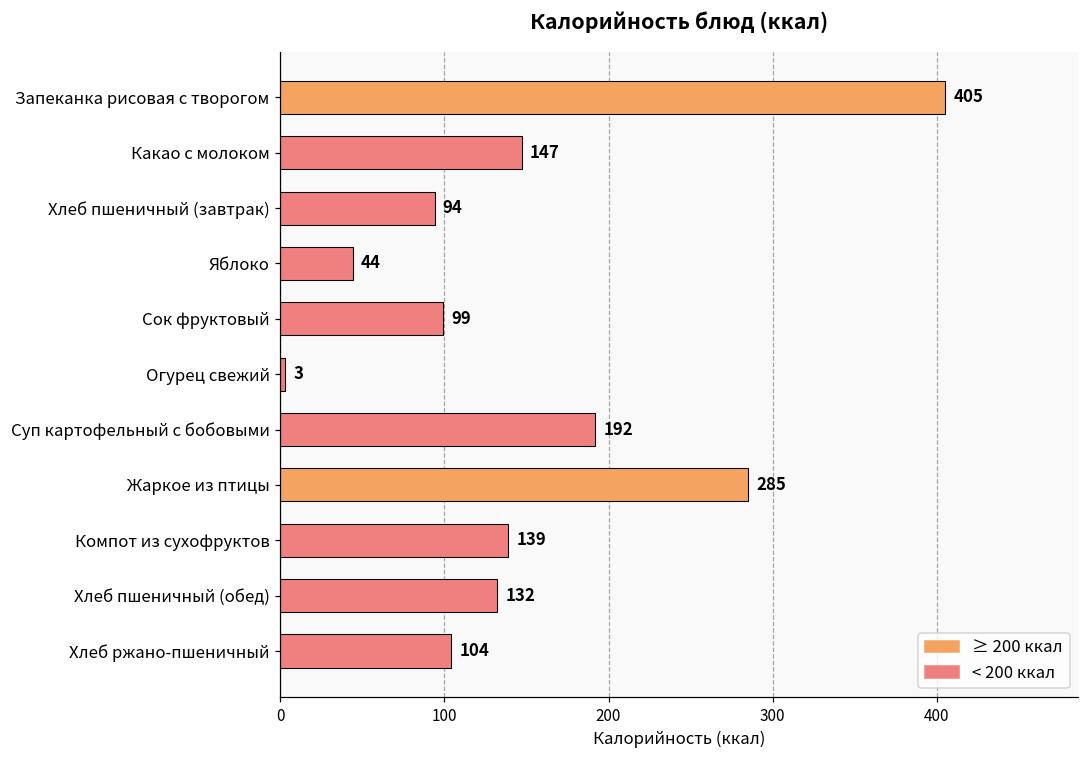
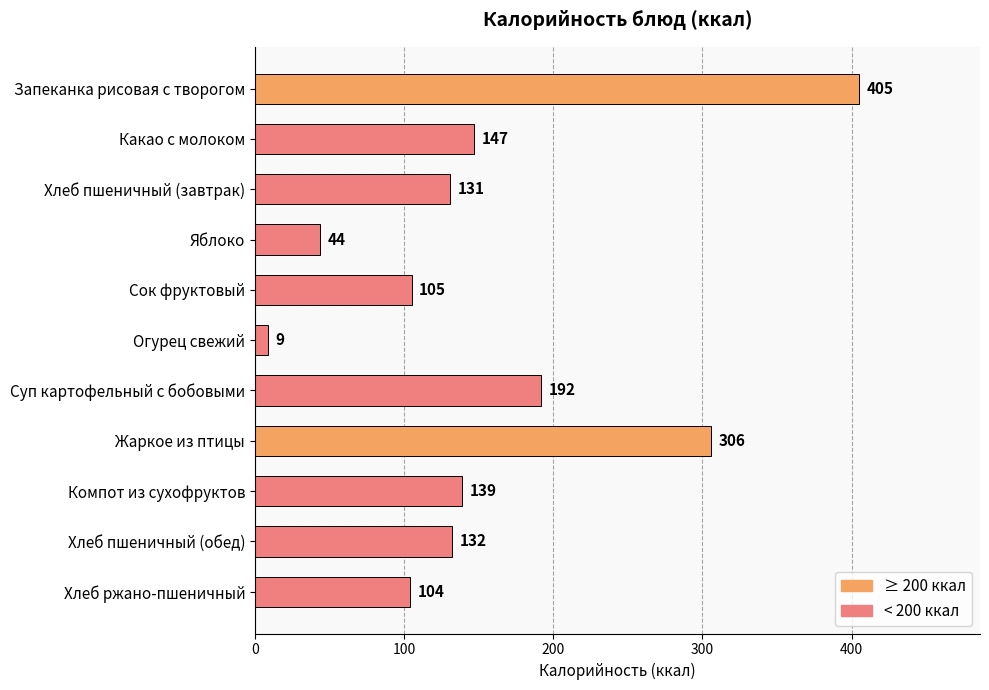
Хлеб пшеничный (завтрак): 94 -> 131
Сок фруктовый: 99 -> 105
Огурец свежий: 3 -> 9
Жаркое из птицы: 285 -> 306
